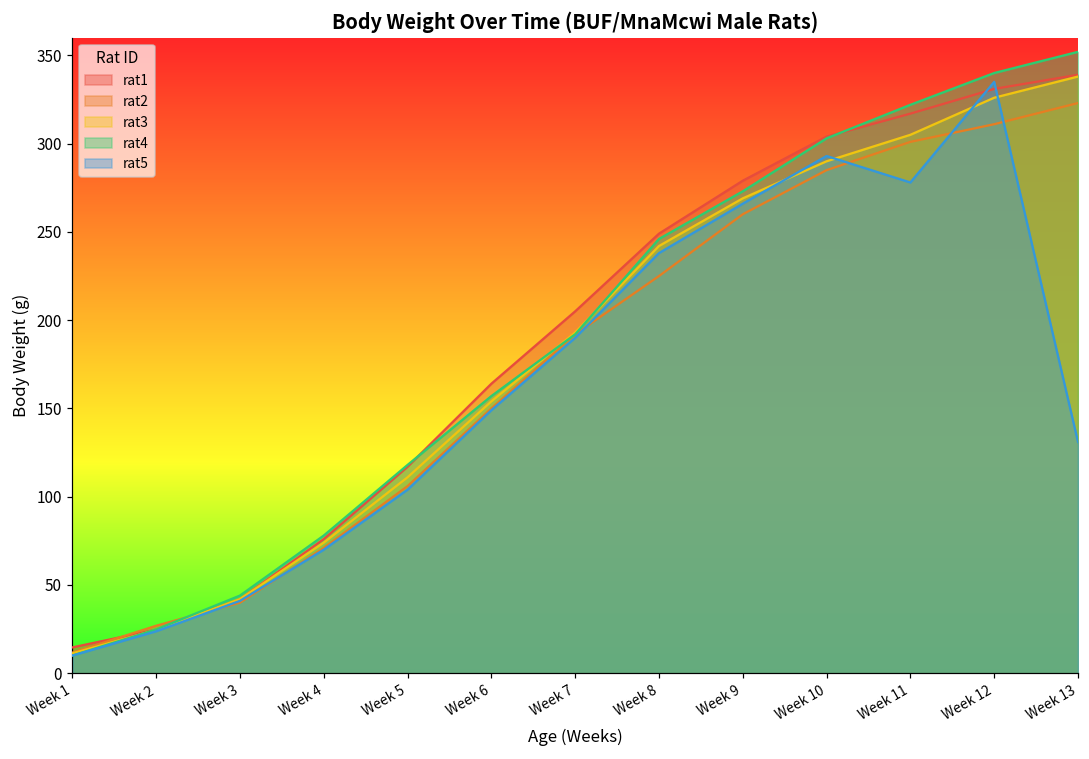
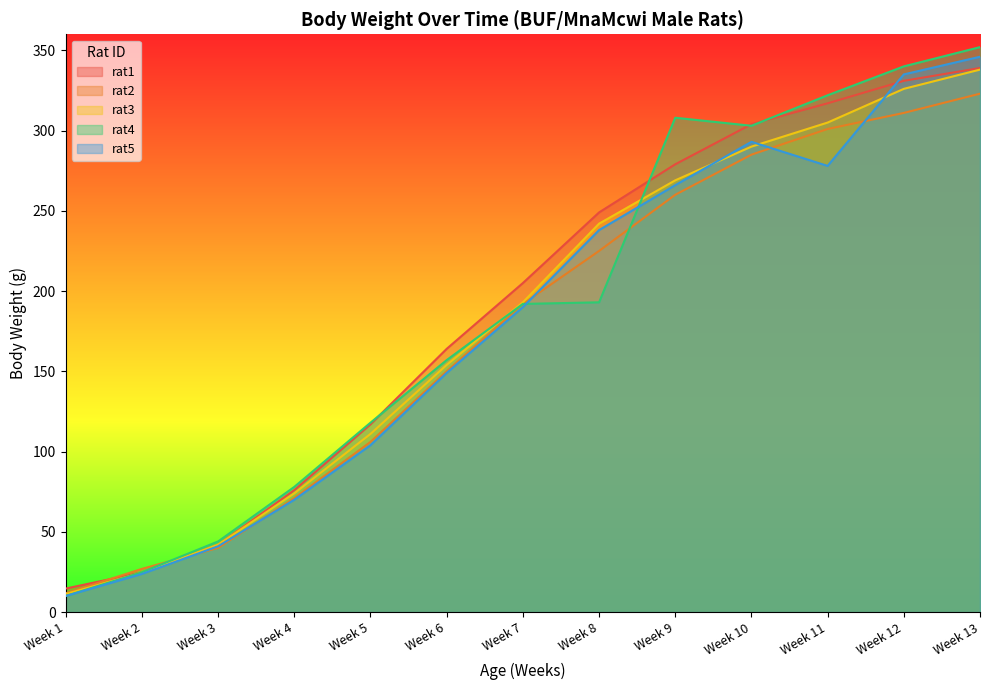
rat4, Week 8: 246 -> 193
rat4, Week 9: 273 -> 308
rat5, Week 13: 131 -> 346
